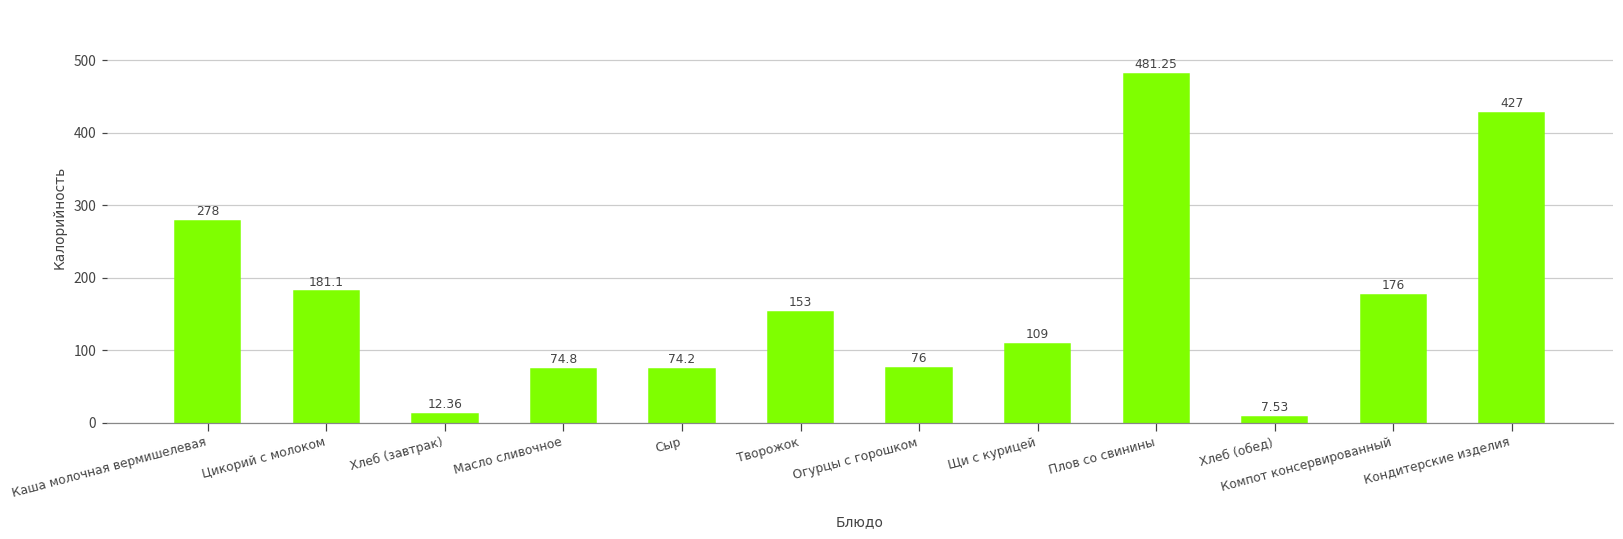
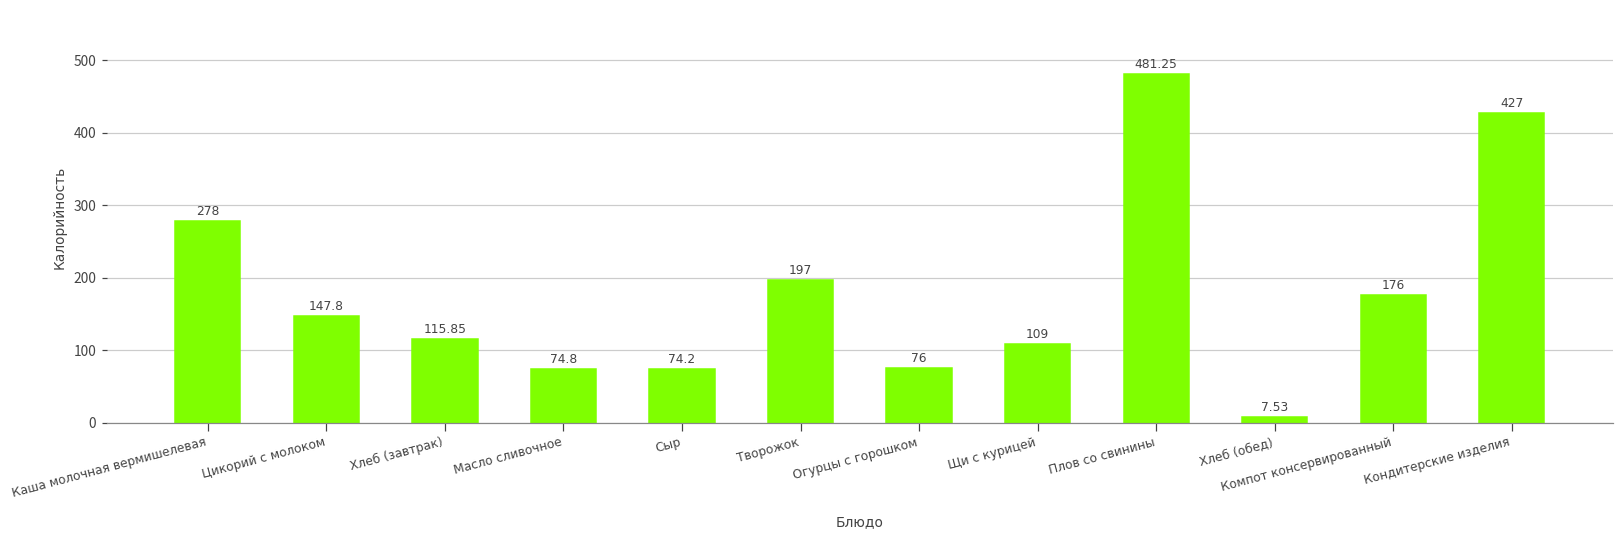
Цикорий с молоком: 181.1 -> 147.8
Хлеб (завтрак): 12.36 -> 115.85
Творожок: 153 -> 197
